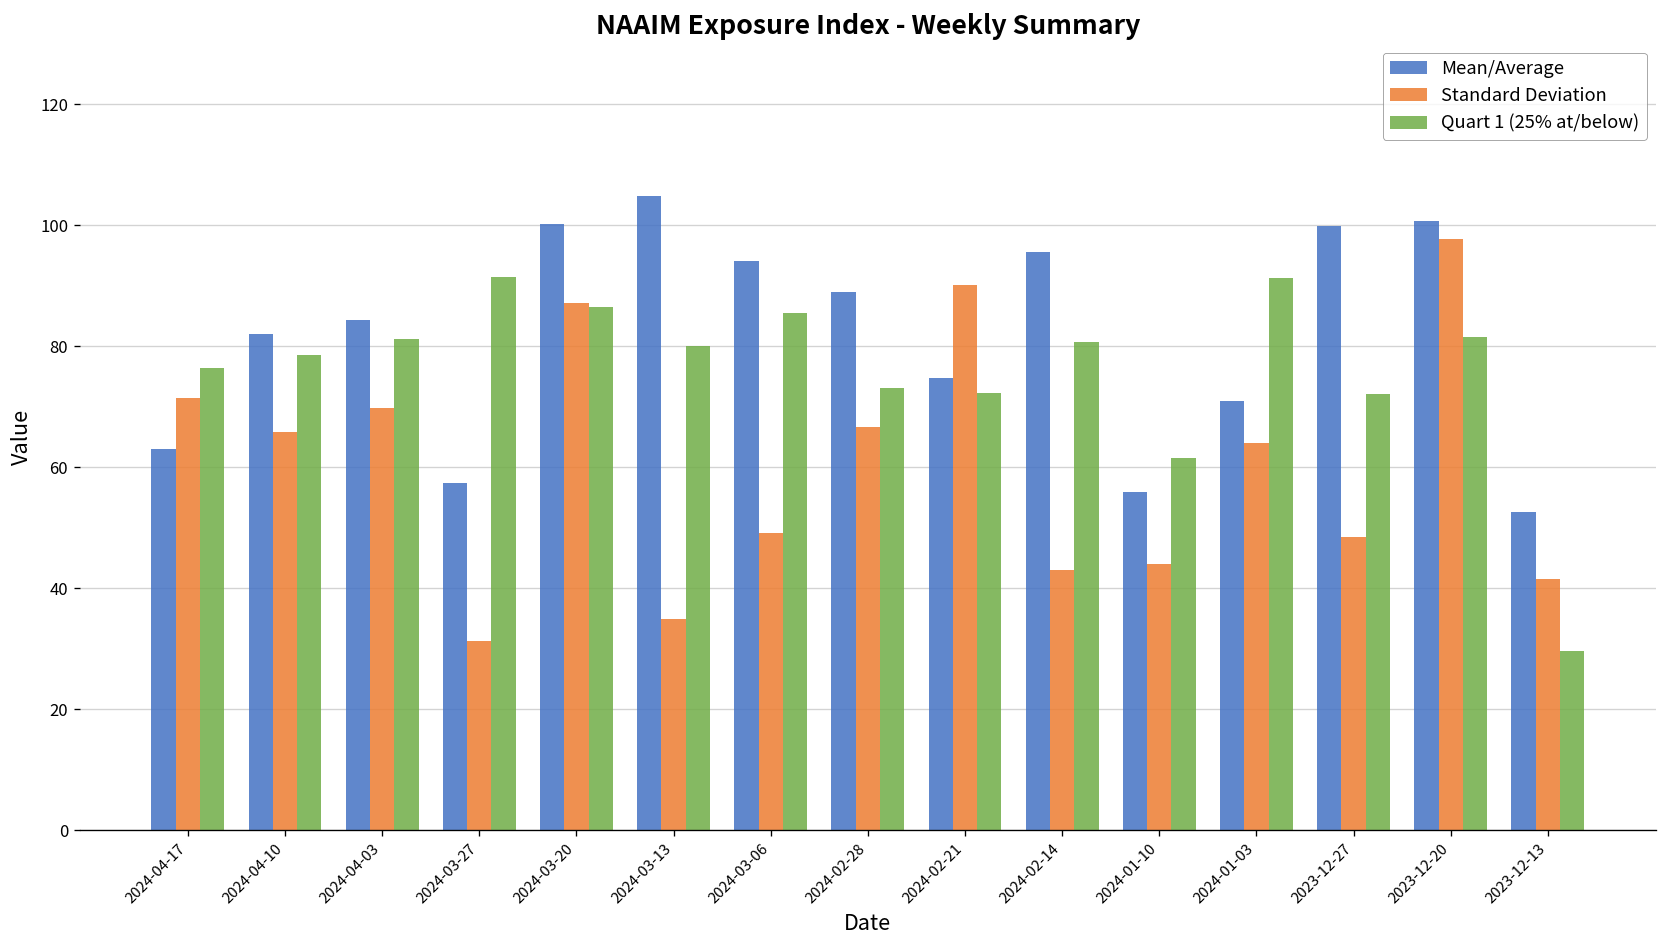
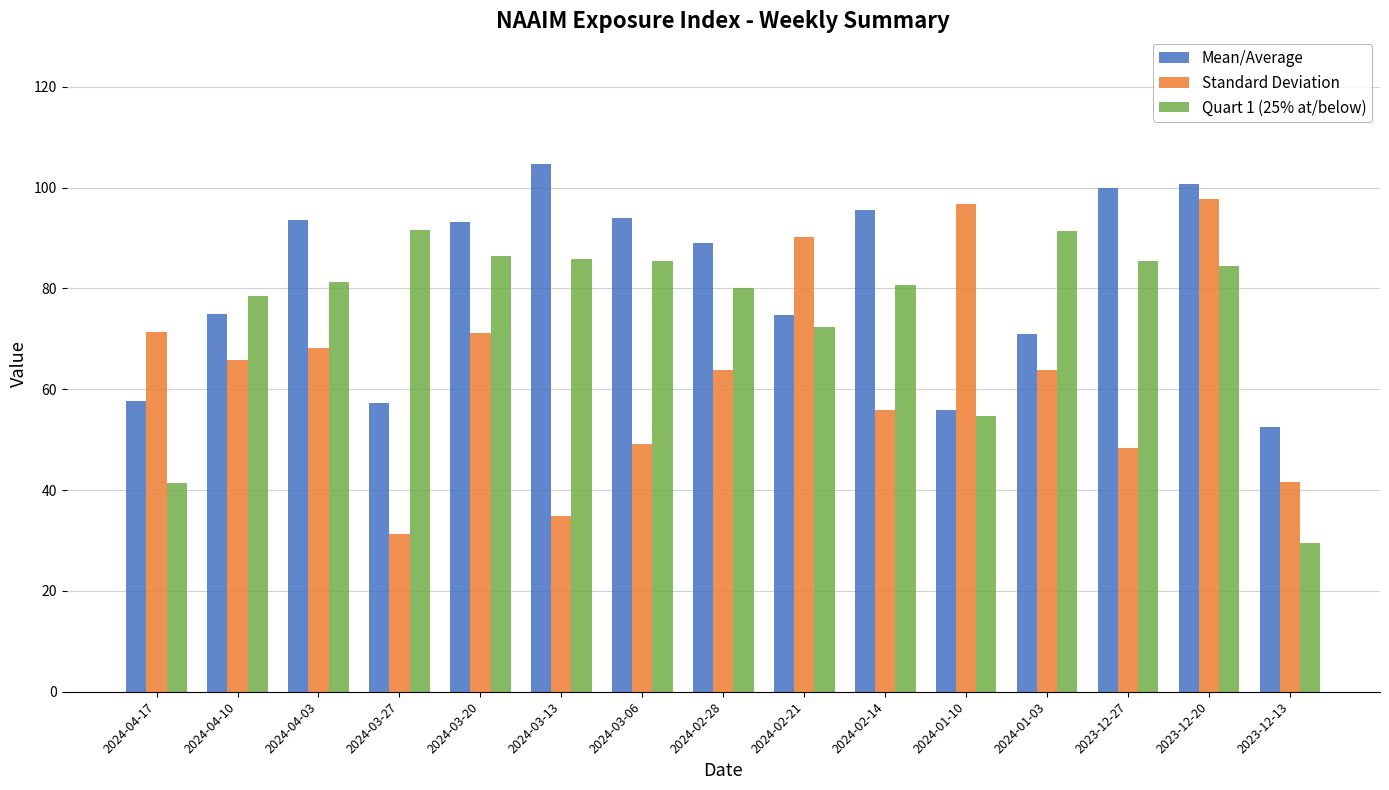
Mean/Average, 2024-04-17: 63 -> 58
Quart 1 (25% at/below), 2024-04-17: 76 -> 42
Mean/Average, 2024-04-10: 82 -> 75
Mean/Average, 2024-04-03: 84 -> 94
Standard Deviation, 2024-04-03: 70 -> 68
Mean/Average, 2024-03-20: 100 -> 93
Standard Deviation, 2024-03-20: 87 -> 71
Quart 1 (25% at/below), 2024-03-13: 80 -> 86
Standard Deviation, 2024-02-28: 67 -> 64
Quart 1 (25% at/below), 2024-02-28: 73 -> 80
Standard Deviation, 2024-02-14: 43 -> 56
Standard Deviation, 2024-01-10: 44 -> 97
Quart 1 (25% at/below), 2024-01-10: 61 -> 55
Quart 1 (25% at/below), 2023-12-27: 72 -> 86
Quart 1 (25% at/below), 2023-12-20: 82 -> 85
